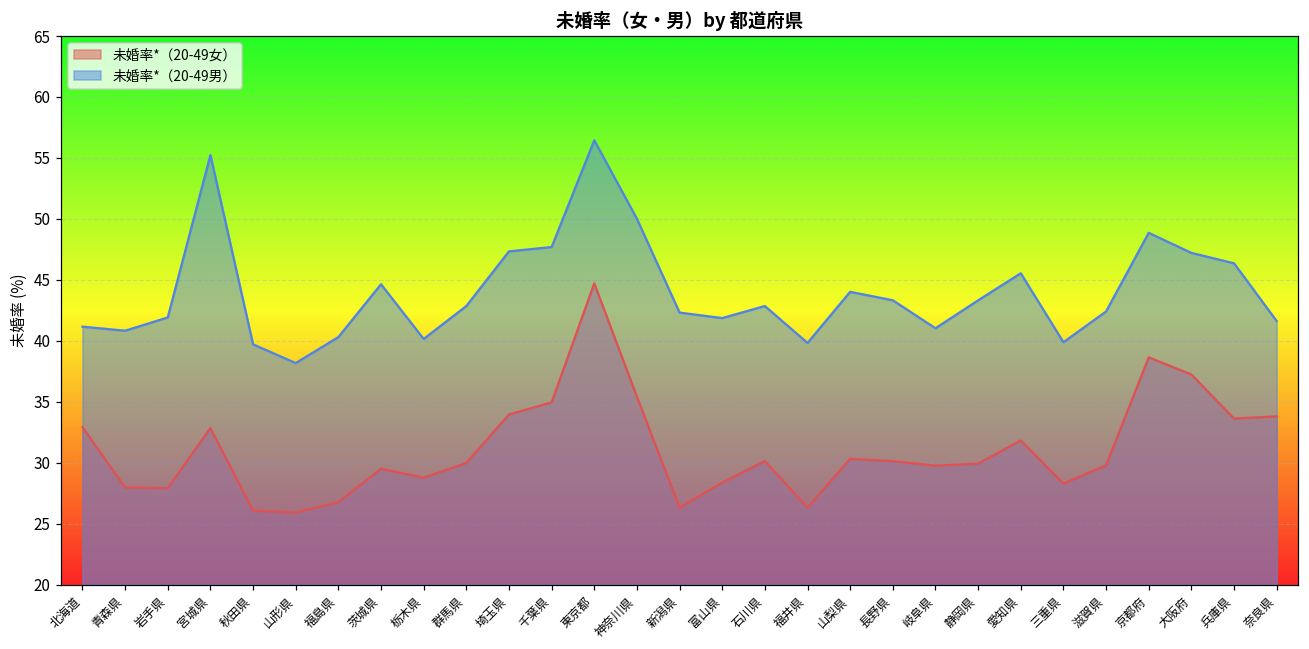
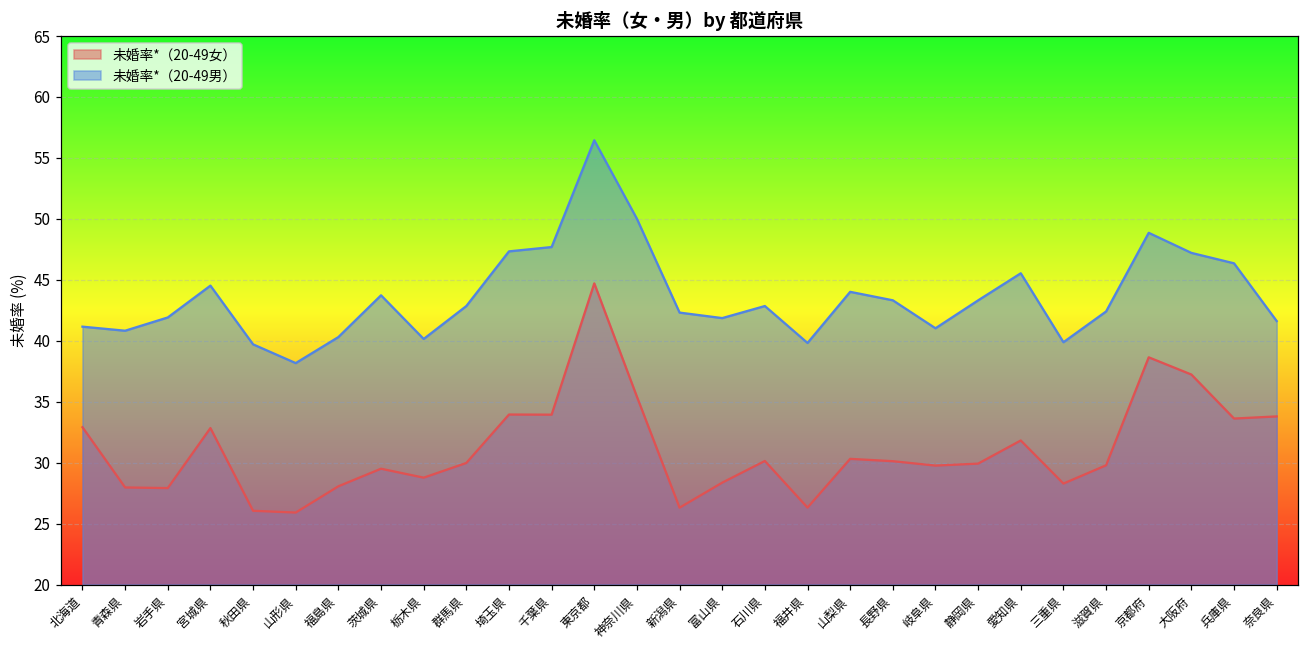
未婚率*（20-49男）, 宮城県: 55.2 -> 44.5
未婚率*（20-49女）, 福島県: 26.8 -> 28.1
未婚率*（20-49男）, 茨城県: 44.6 -> 43.7
未婚率*（20-49女）, 千葉県: 34.9 -> 33.9
